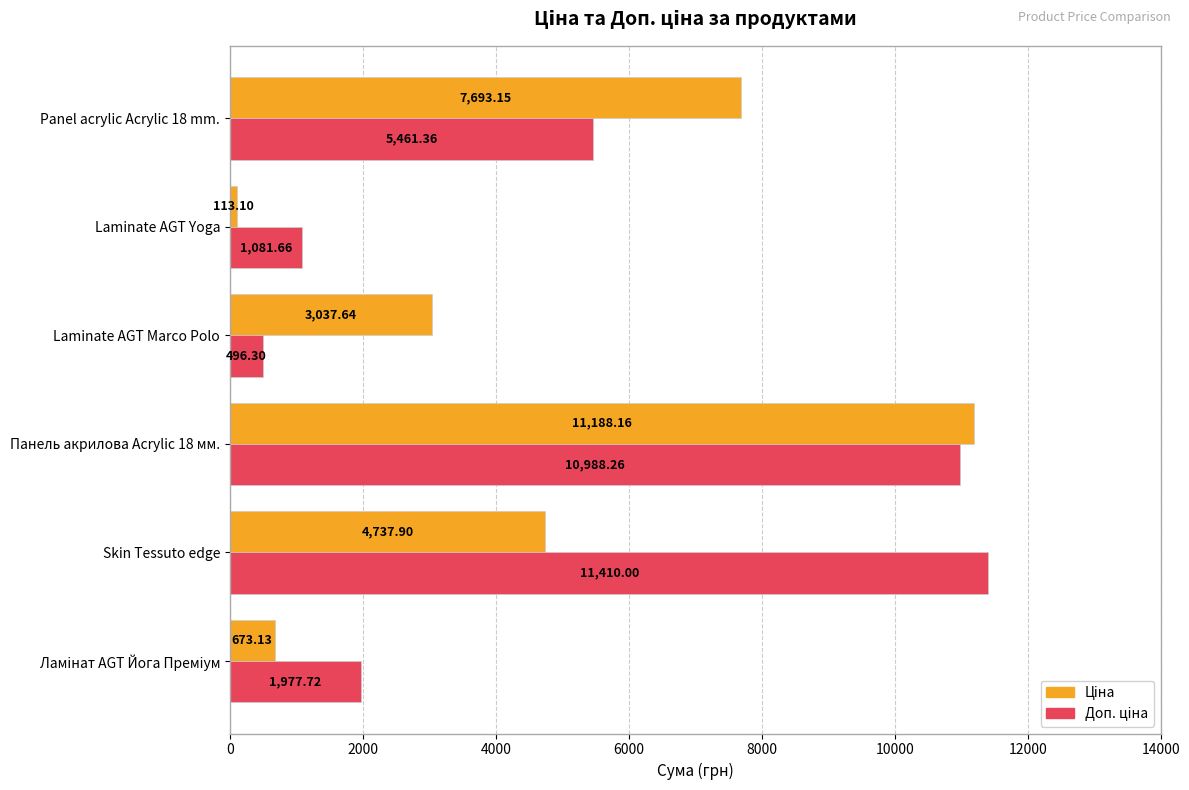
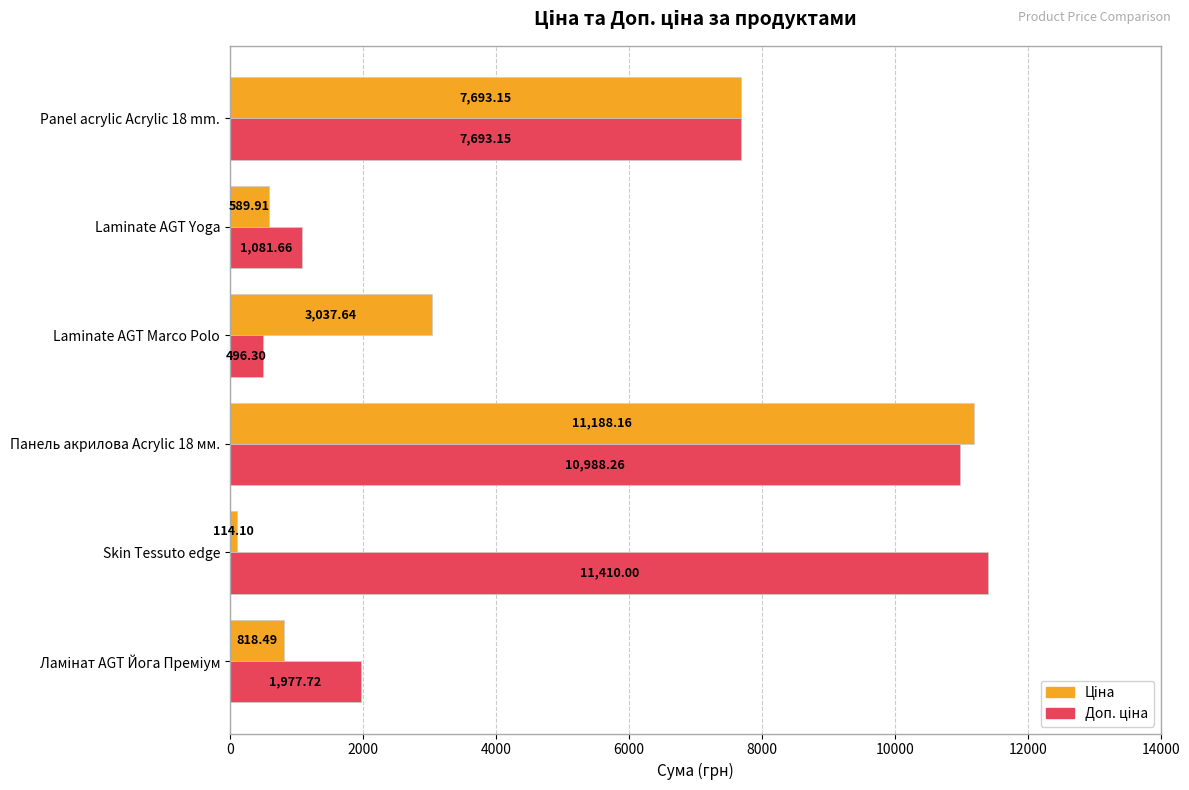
Доп. ціна, Panel acrylic Acrylic 18 mm.: 5,461.36 -> 7,693.15
Ціна, Laminate AGT Yoga: 113.10 -> 589.91
Ціна, Skin Tessuto edge: 4,737.90 -> 114.10
Ціна, Ламінат AGT Йога Преміум: 673.13 -> 818.49
